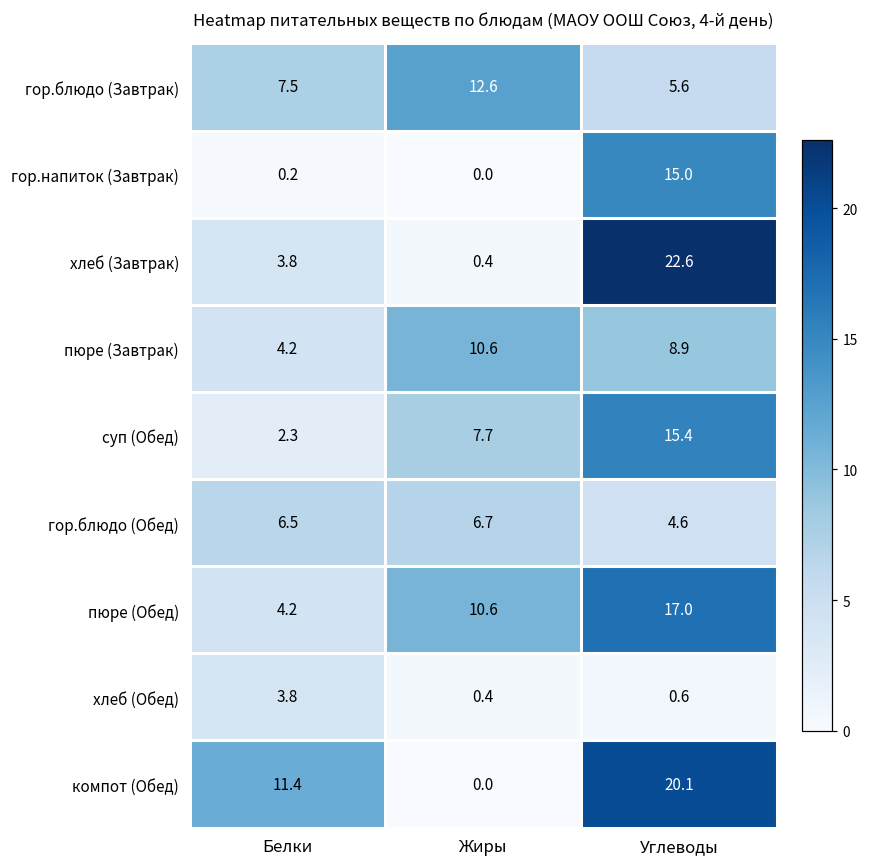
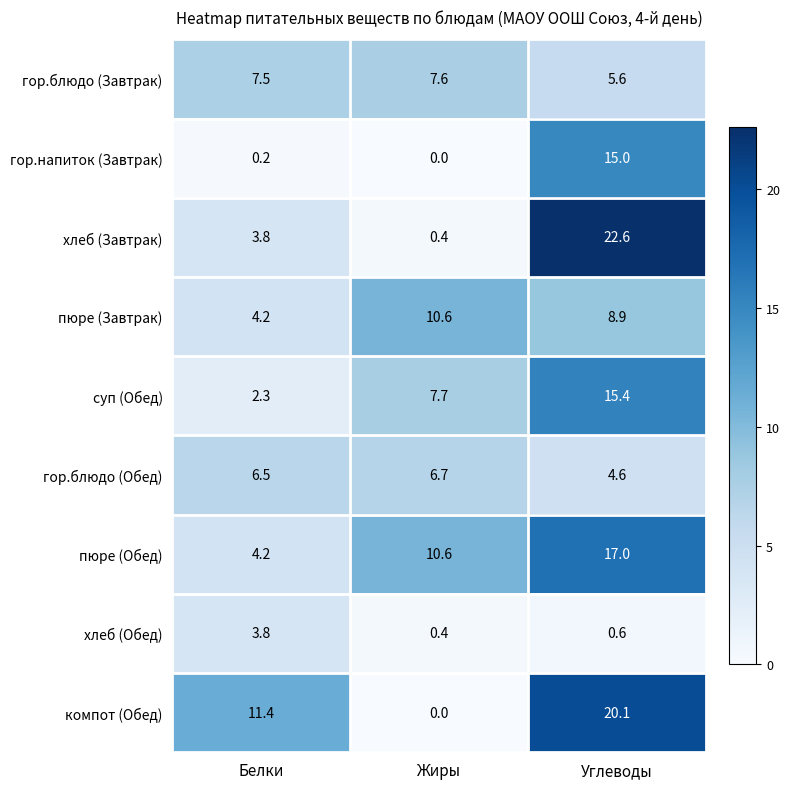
гор.блюдо (Завтрак), Жиры: 12.6 -> 7.6
